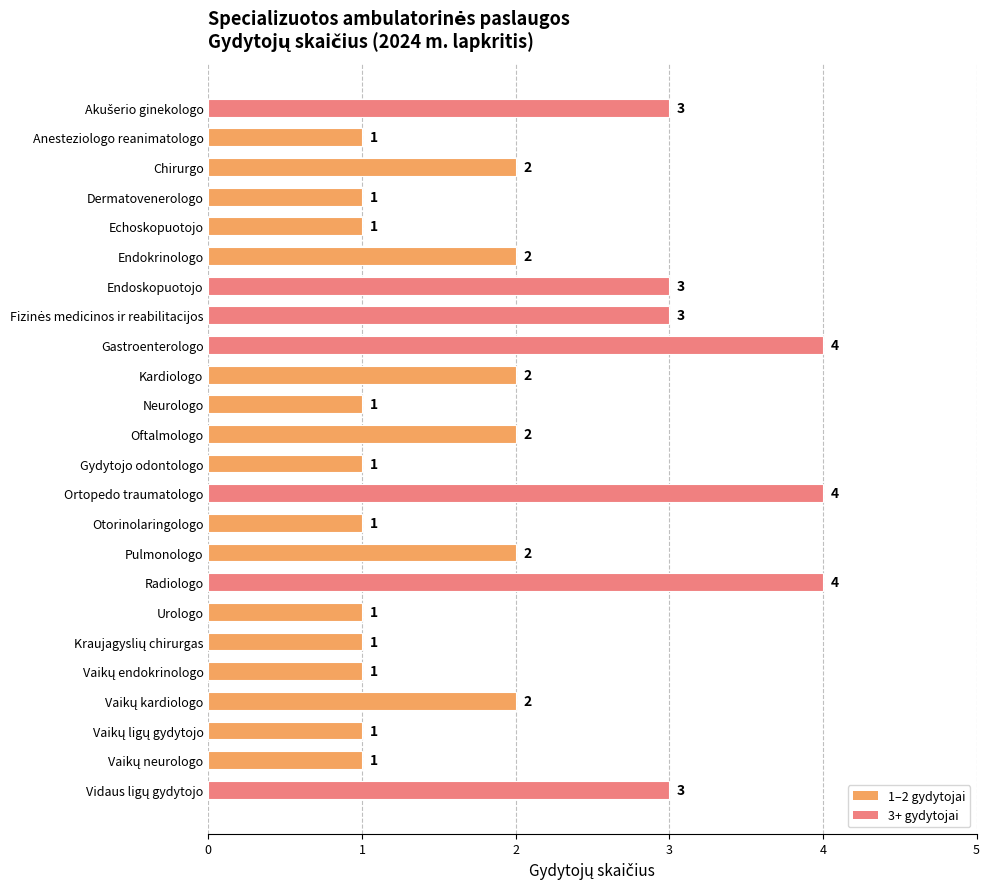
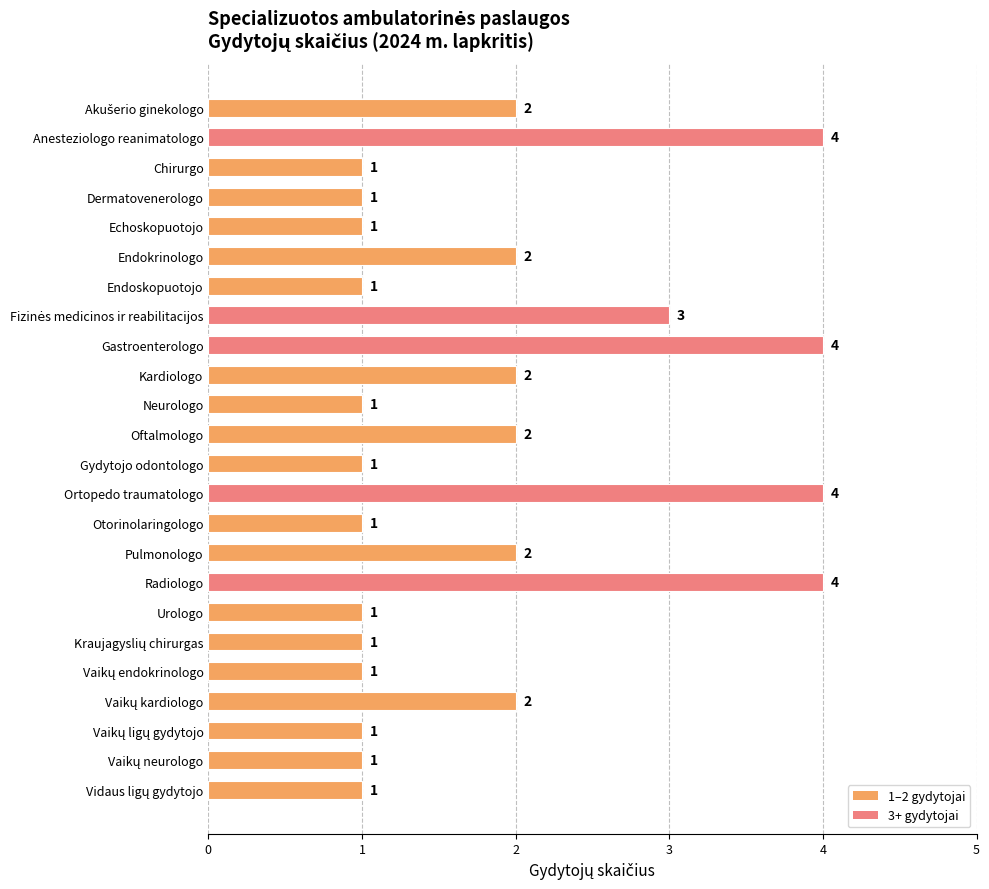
Akušerio ginekologo: 3 -> 2
Anesteziologo reanimatologo: 1 -> 4
Chirurgo: 2 -> 1
Endoskopuotojo: 3 -> 1
Vidaus ligų gydytojo: 3 -> 1
